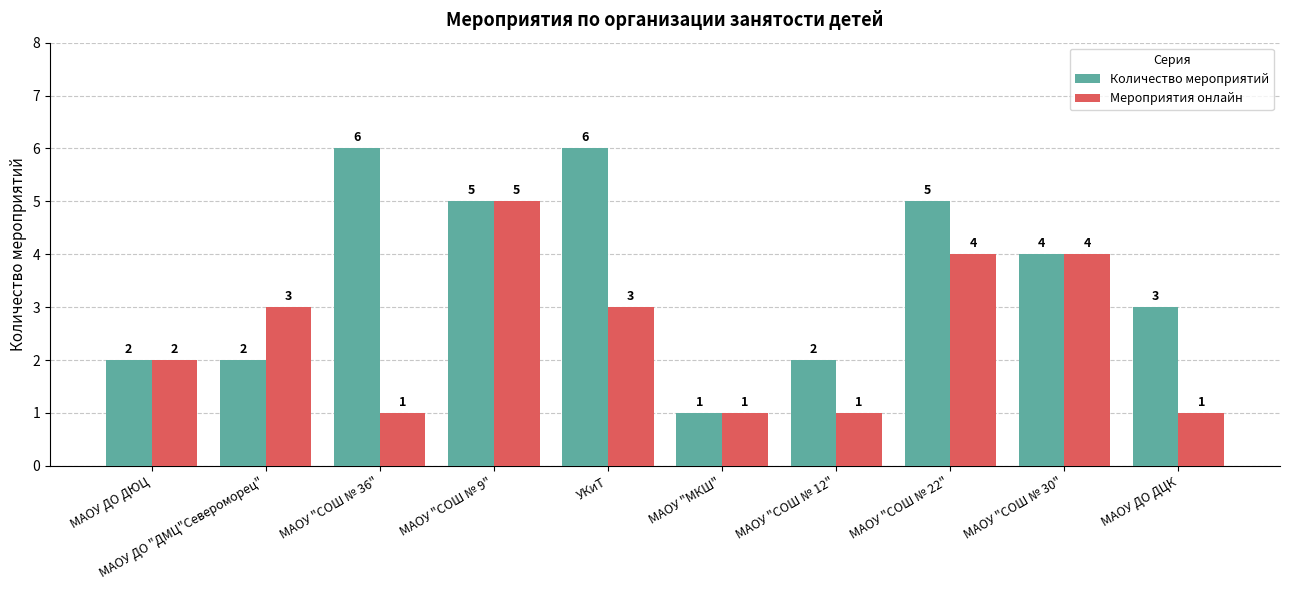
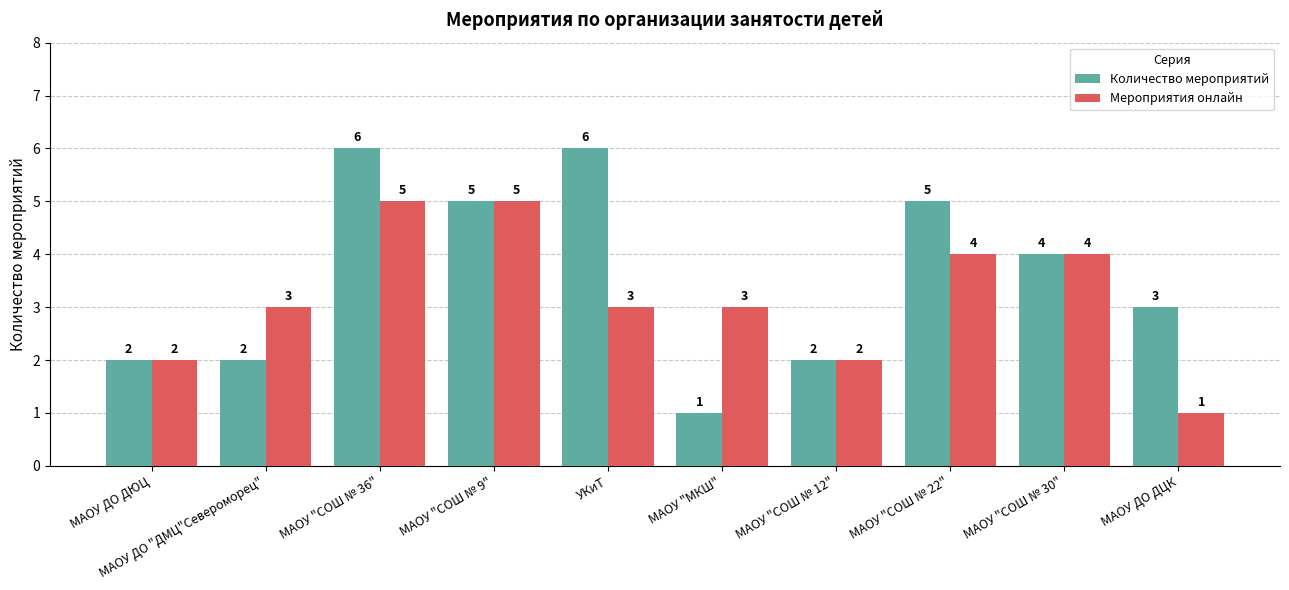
Мероприятия онлайн, МАОУ "СОШ № 36": 1 -> 5
Мероприятия онлайн, МАОУ "МКШ": 1 -> 3
Мероприятия онлайн, МАОУ "СОШ № 12": 1 -> 2
